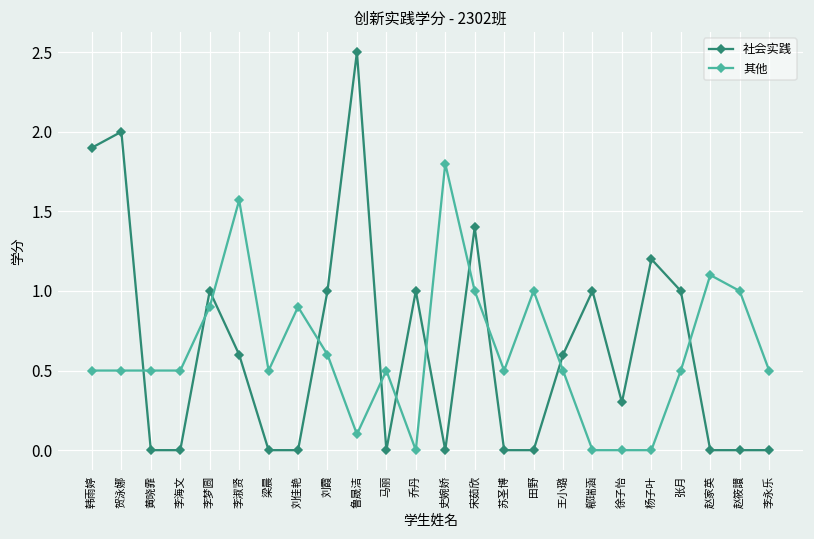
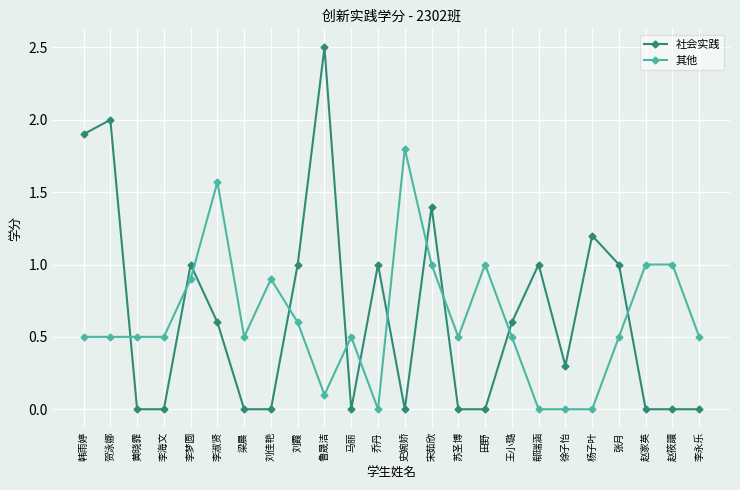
其他, 赵家英: 1.1 -> 1.0
